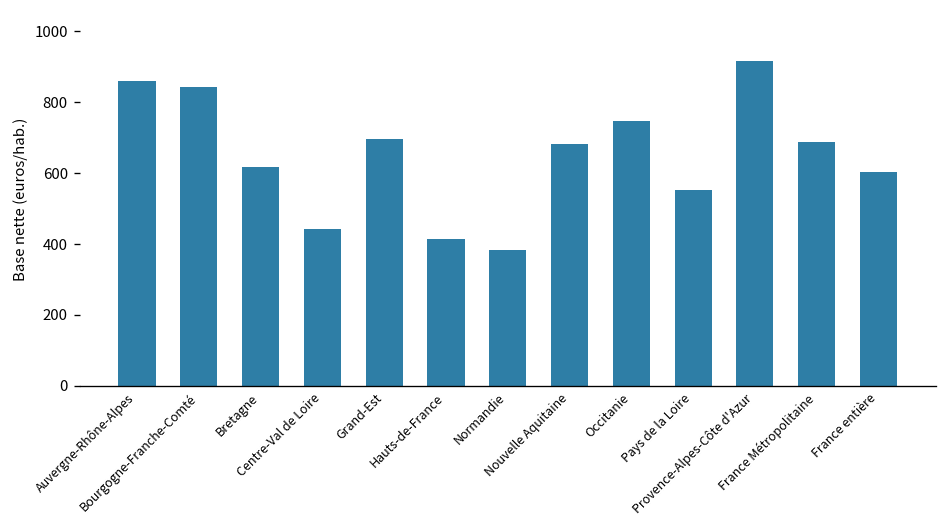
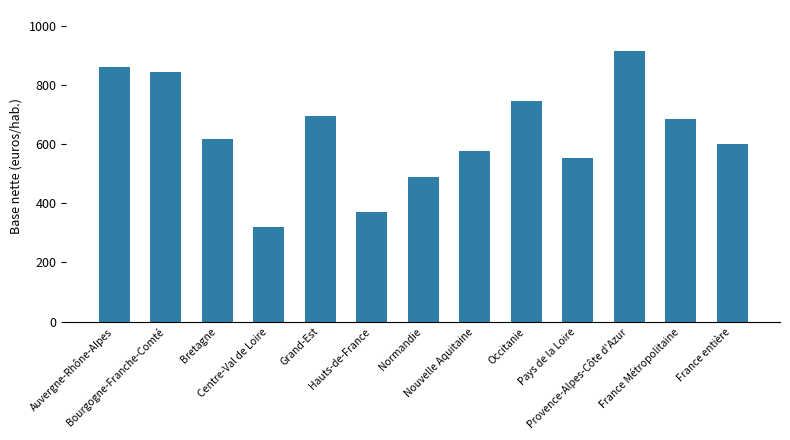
Centre-Val de Loire: 440 -> 320
Hauts-de-France: 410 -> 370
Normandie: 380 -> 490
Nouvelle Aquitaine: 680 -> 580
